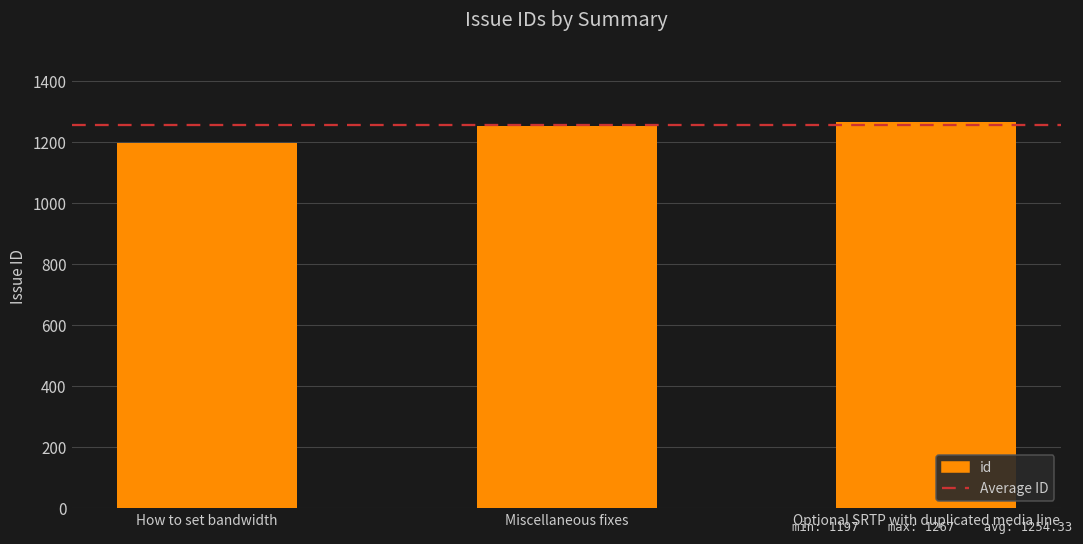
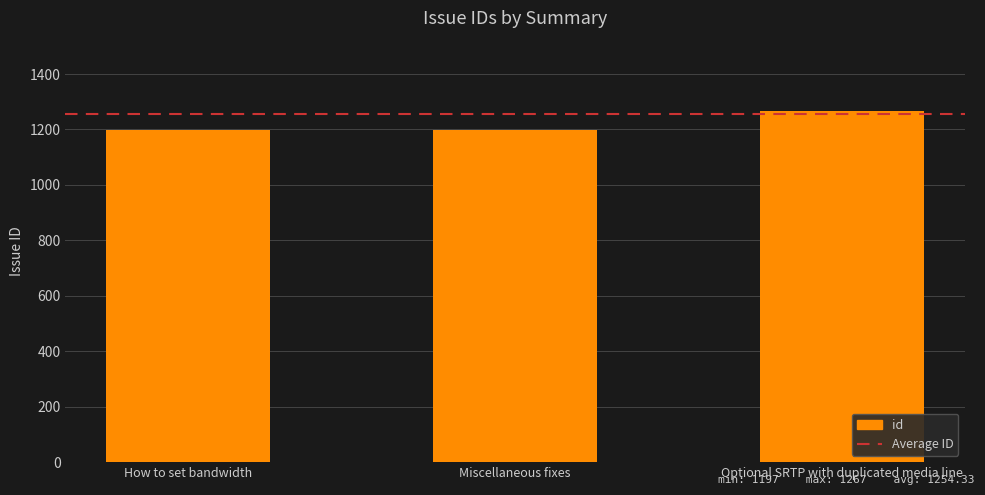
Miscellaneous fixes: 1250 -> 1200
